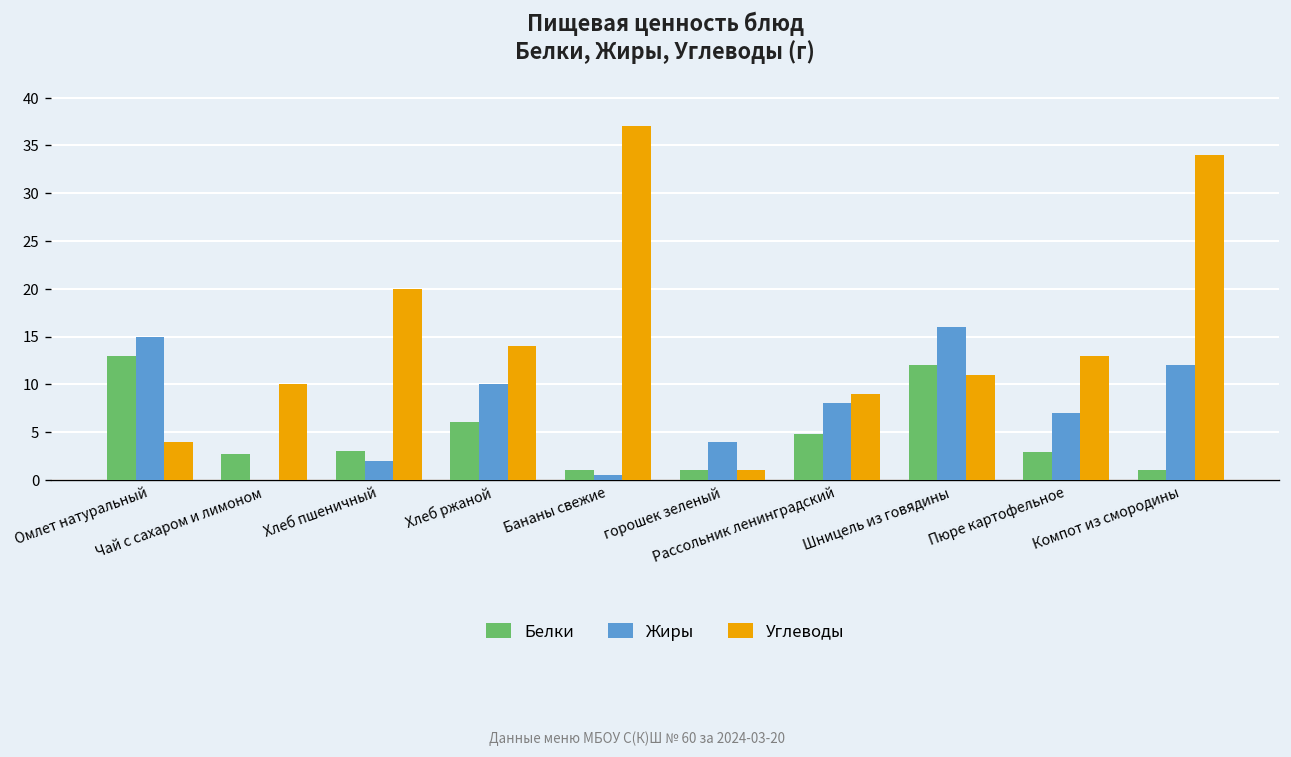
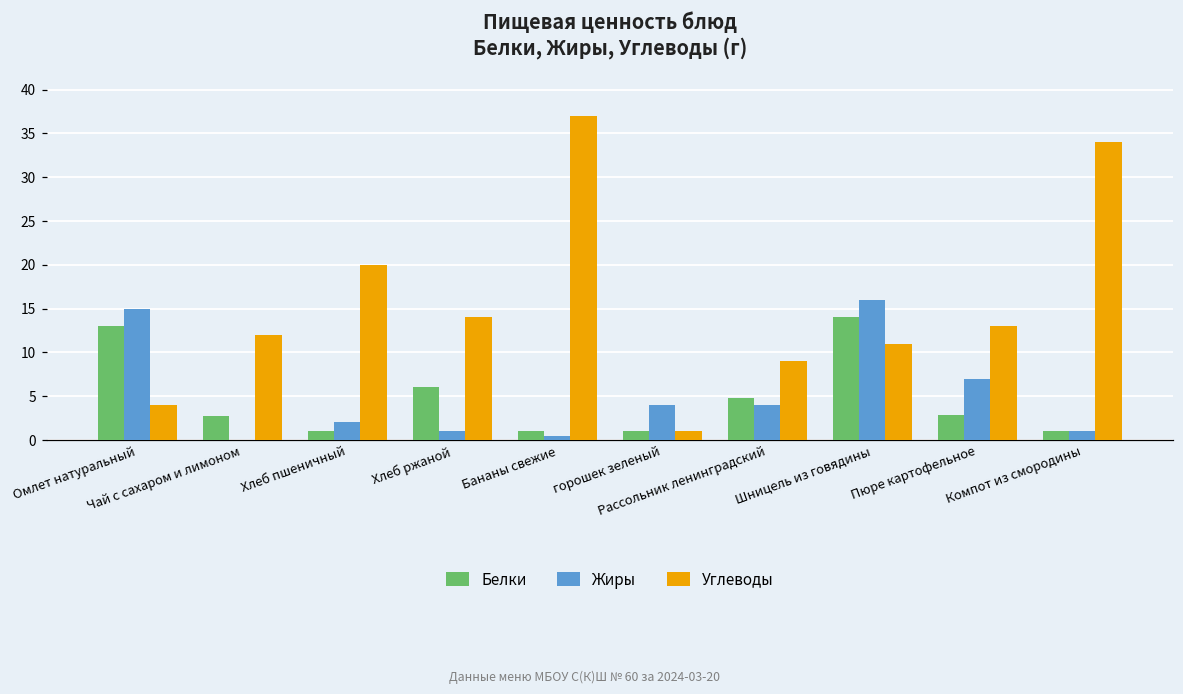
Углеводы, Чай с сахаром и лимоном: 10 -> 12
Белки, Хлеб пшеничный: 3 -> 1
Жиры, Хлеб ржаной: 10 -> 1
Жиры, Рассольник ленинградский: 8 -> 4
Белки, Шницель из говядины: 12 -> 14
Жиры, Компот из смородины: 12 -> 1
